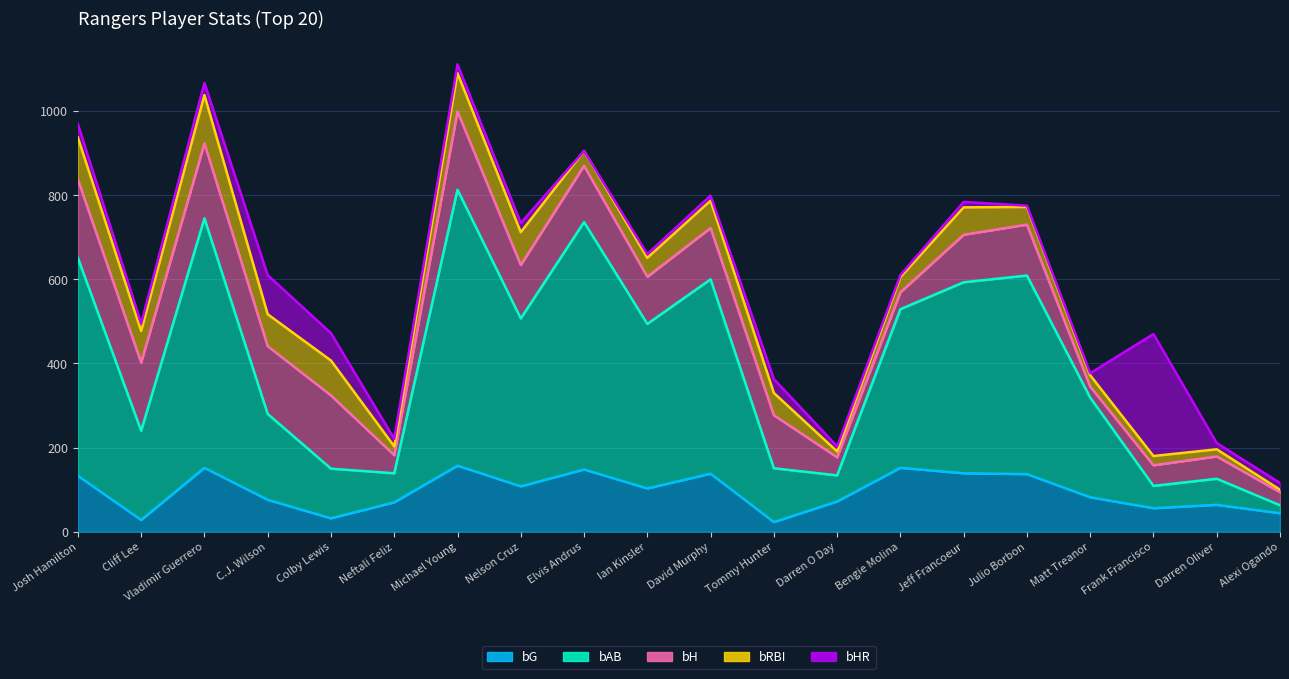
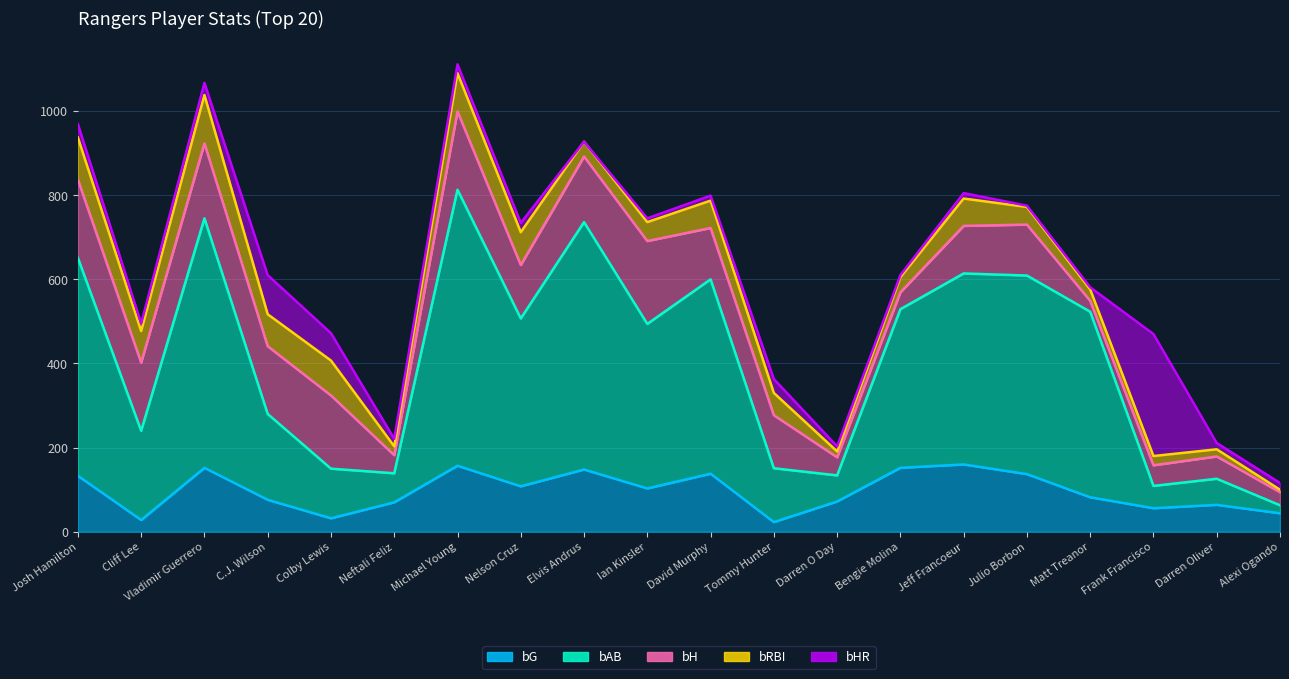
bH, Elvis Andrus: 130 -> 160
bH, Ian Kinsler: 110 -> 200
bG, Jeff Francoeur: 140 -> 160
bAB, Matt Treanor: 240 -> 440
